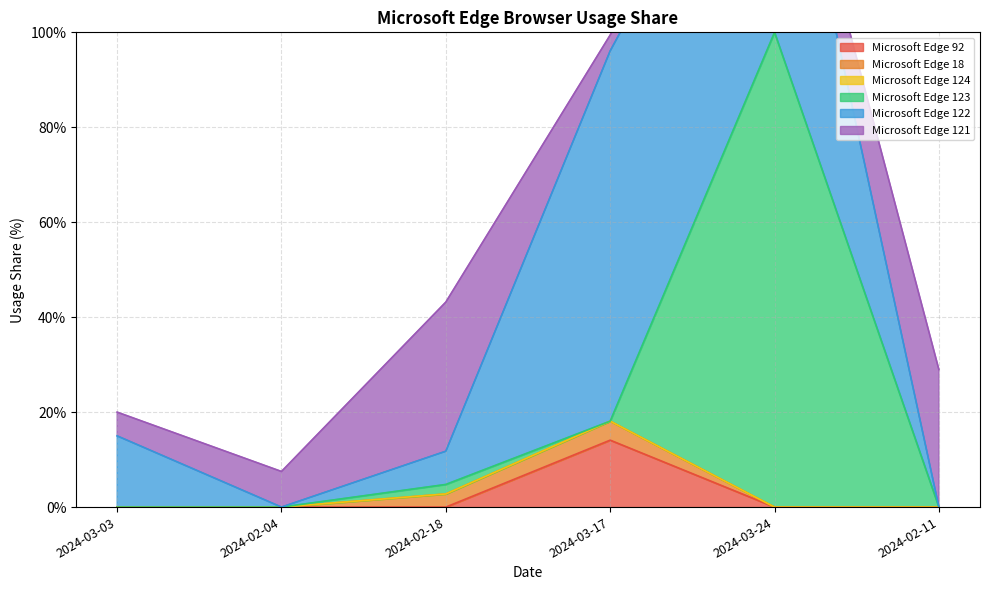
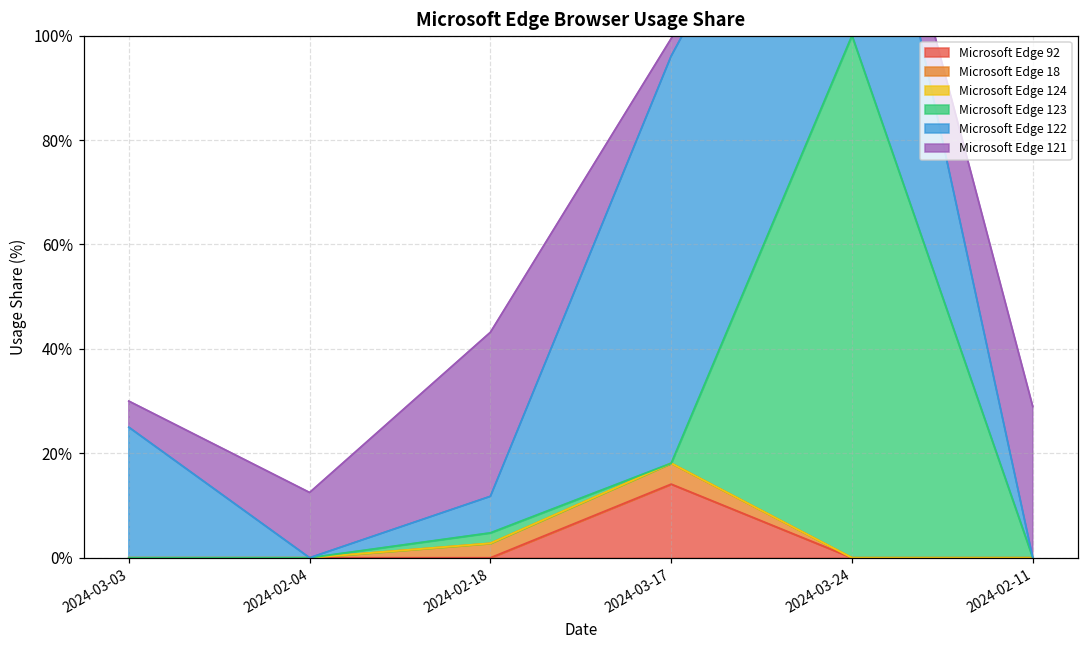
Microsoft Edge 122, 2024-03-03: 15% -> 25%
Microsoft Edge 121, 2024-02-04: 8% -> 13%
